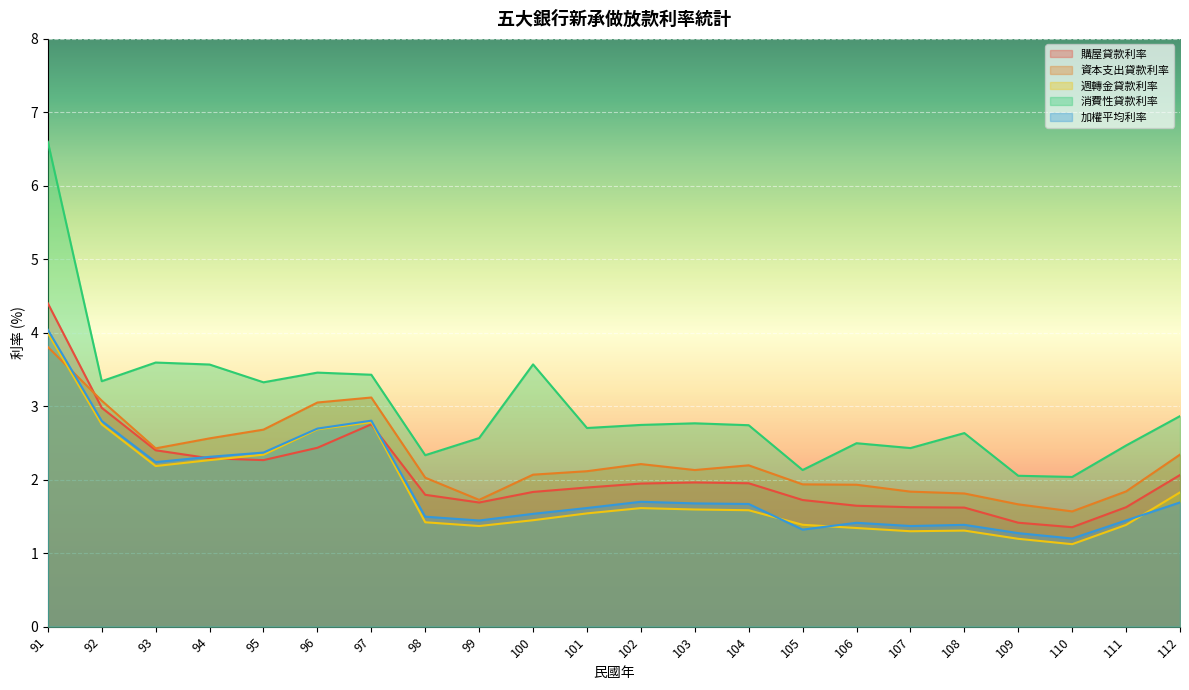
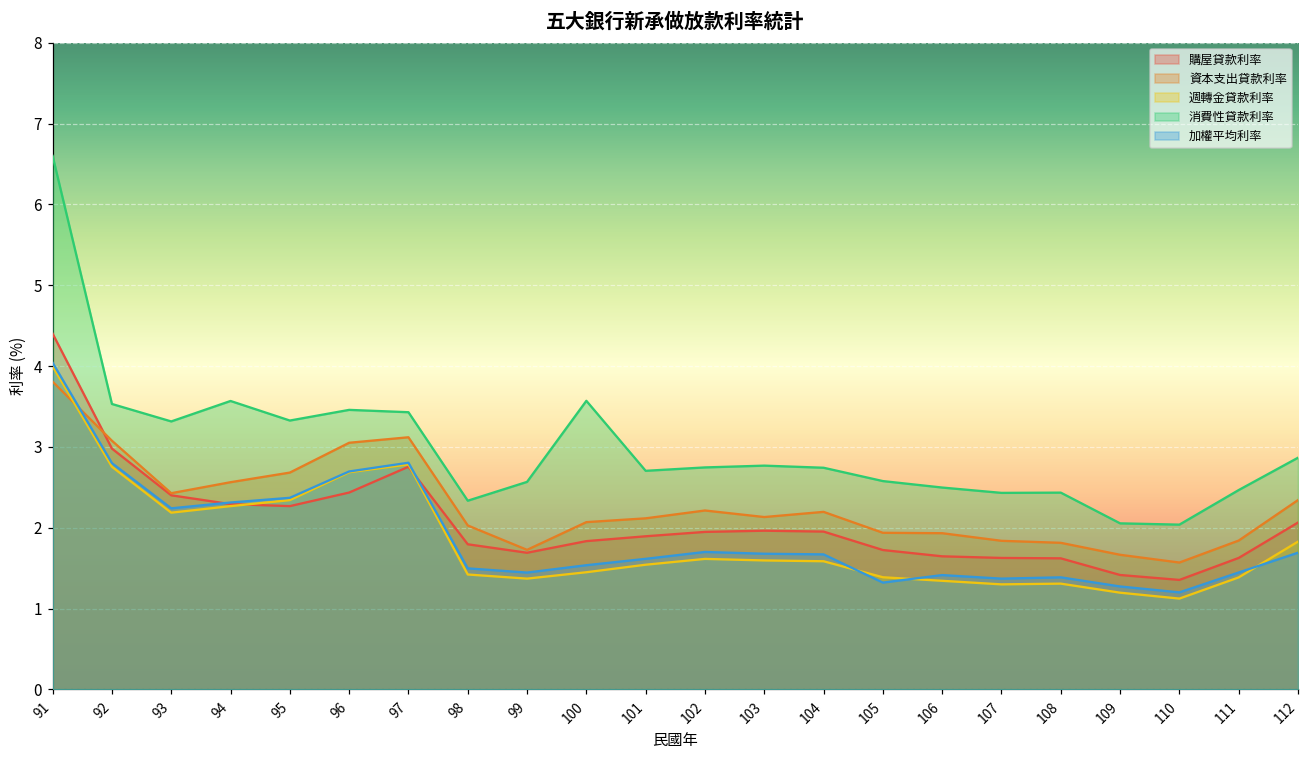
消費性貸款利率, 92: 3.3 -> 3.5
消費性貸款利率, 93: 3.6 -> 3.3
消費性貸款利率, 105: 2.1 -> 2.6
消費性貸款利率, 108: 2.6 -> 2.4
